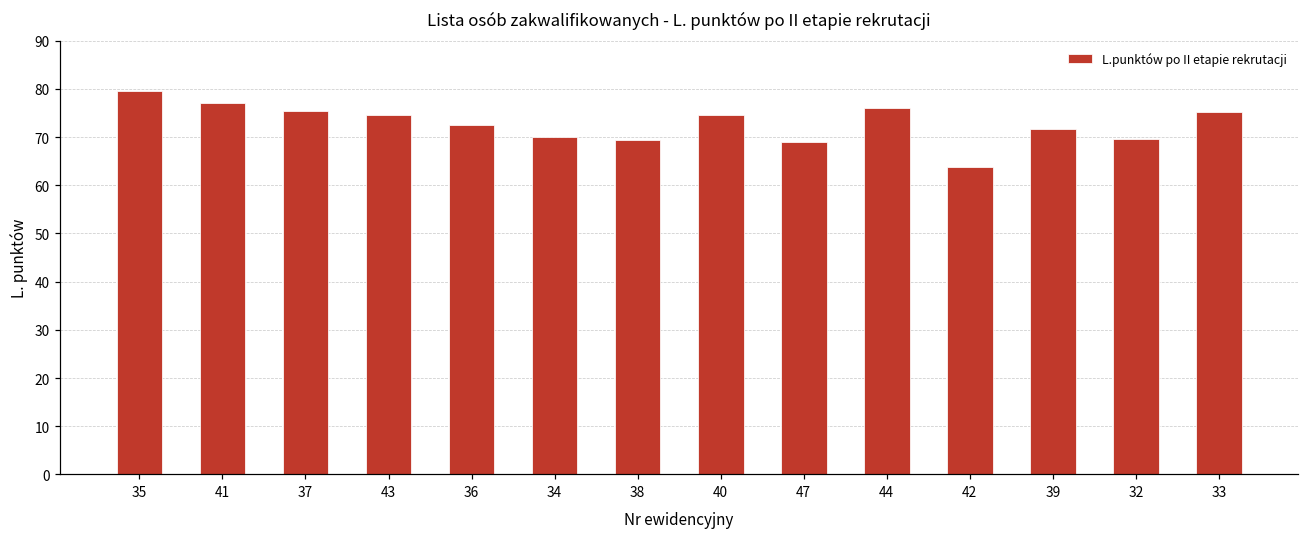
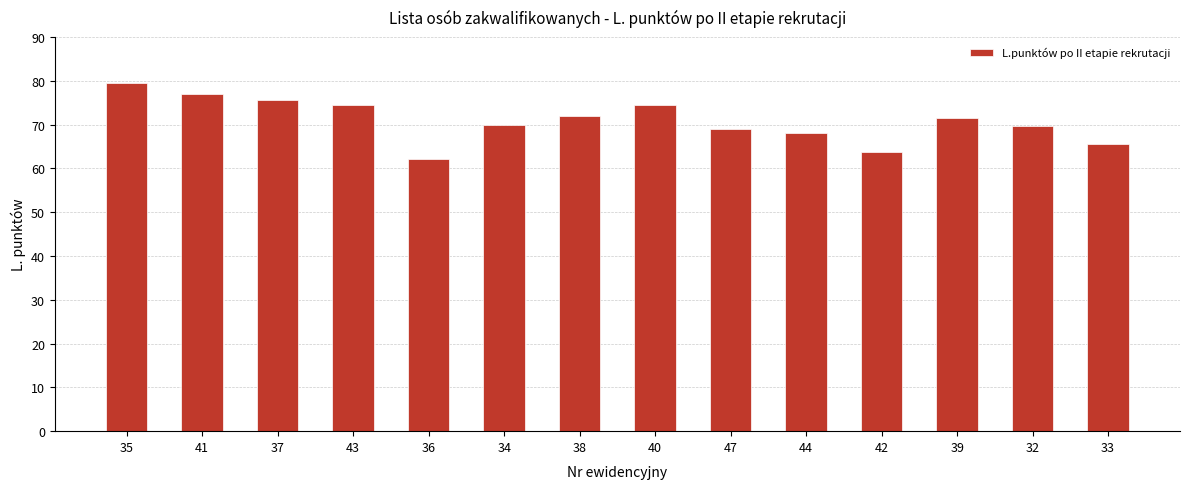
36: 73 -> 62
38: 70 -> 72
44: 76 -> 68
33: 75 -> 66
